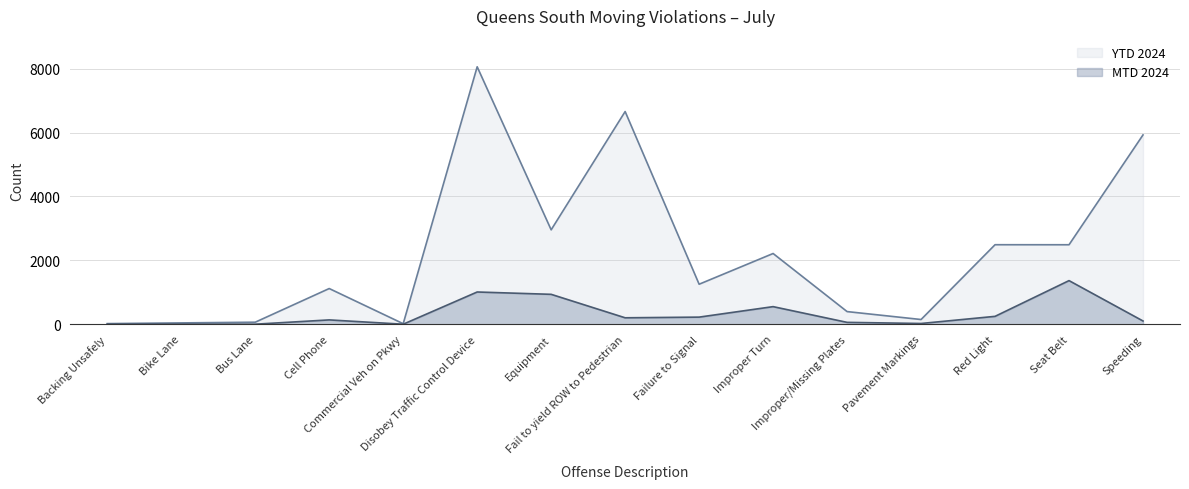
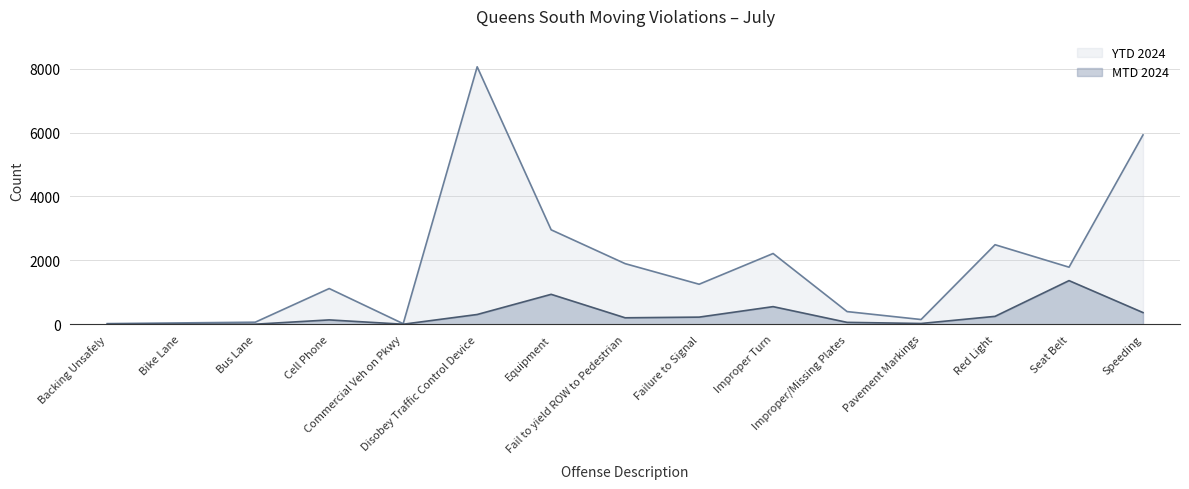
MTD 2024, Disobey Traffic Control Device: 1000 -> 300
YTD 2024, Fail to yield ROW to Pedestrian: 6700 -> 1900
YTD 2024, Seat Belt: 2500 -> 1800
MTD 2024, Speeding: 100 -> 400
